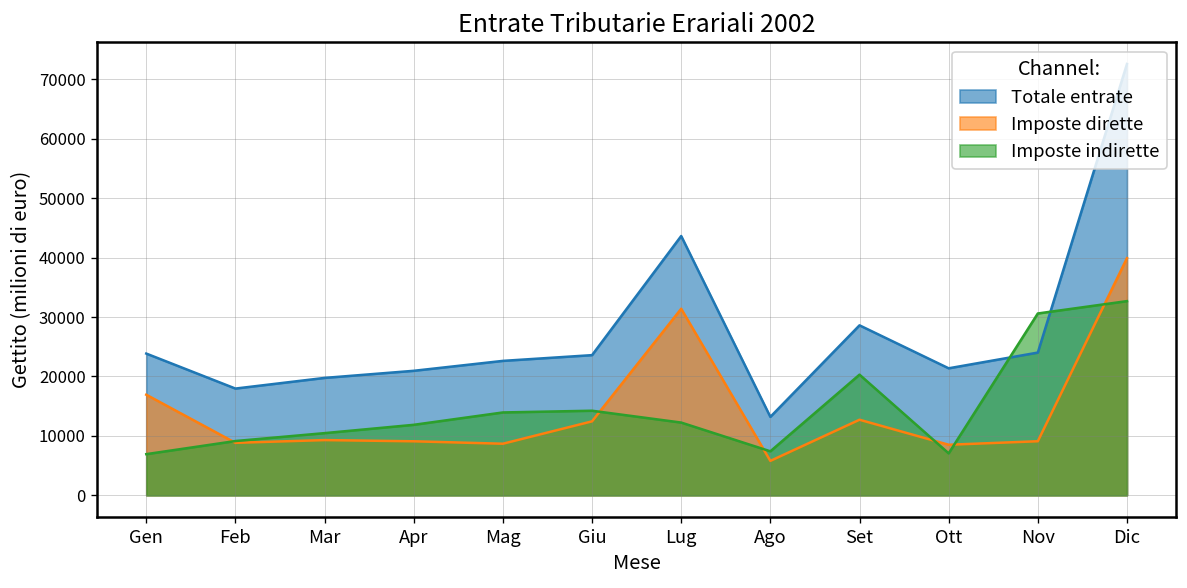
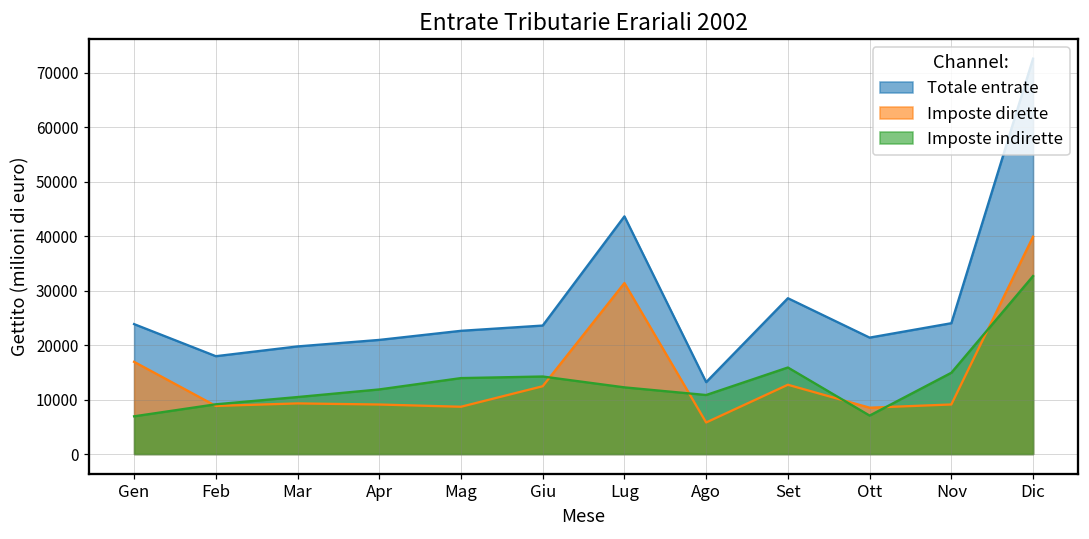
Imposte indirette, Ago: 7000 -> 11000
Imposte indirette, Set: 20000 -> 16000
Imposte indirette, Nov: 31000 -> 15000
